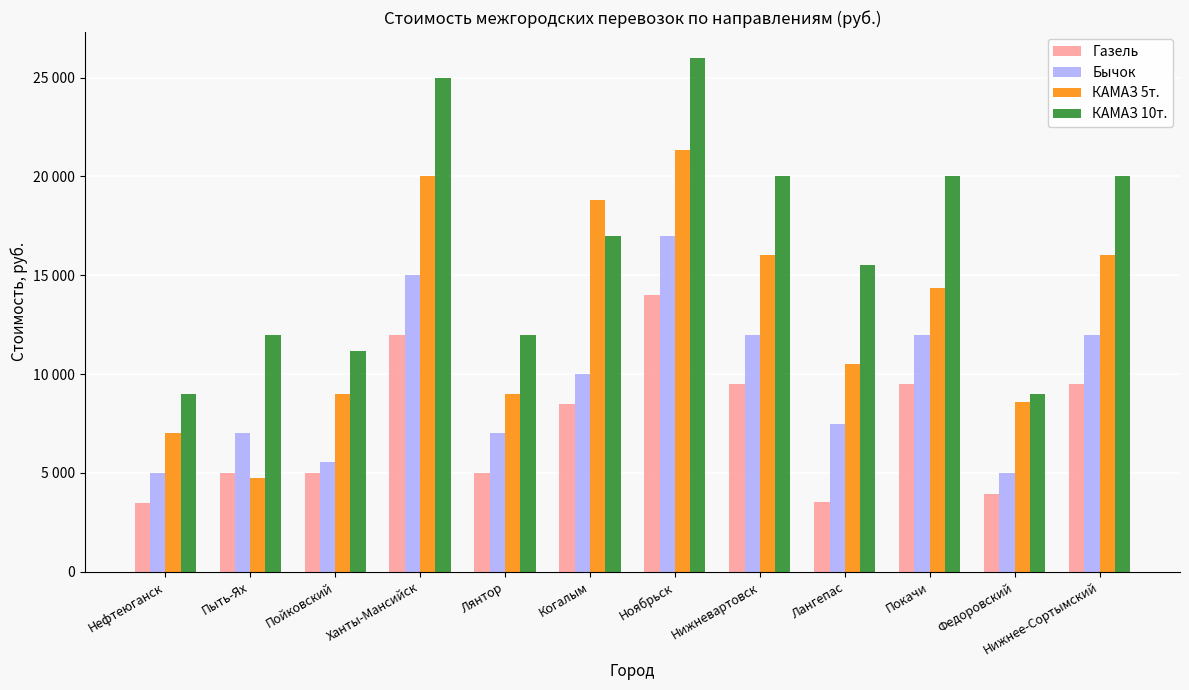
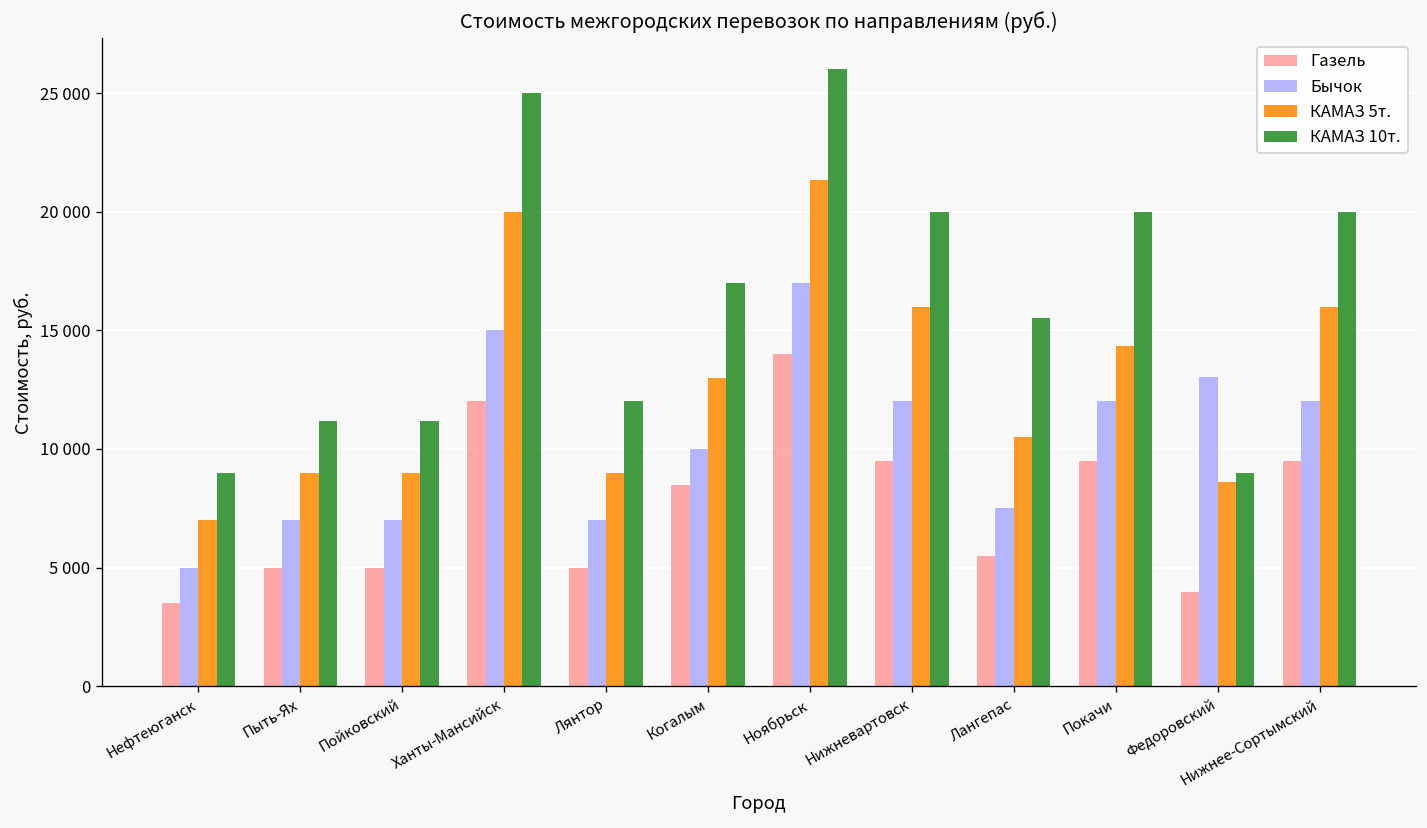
КАМАЗ 5т., Пыть-Ях: 4700 -> 9000
КАМАЗ 10т., Пыть-Ях: 12000 -> 11200
Бычок, Пойковский: 5500 -> 7000
КАМАЗ 5т., Когалым: 18800 -> 13000
Газель, Лангепас: 3500 -> 5500
Бычок, Федоровский: 5000 -> 13000
